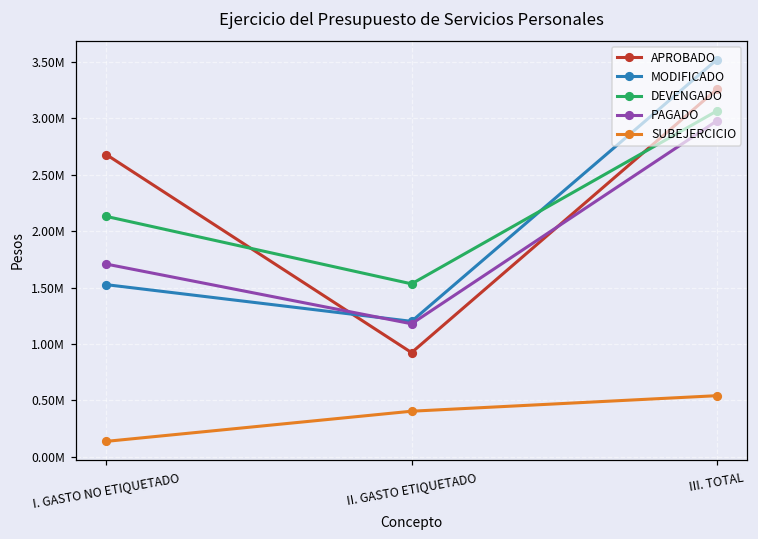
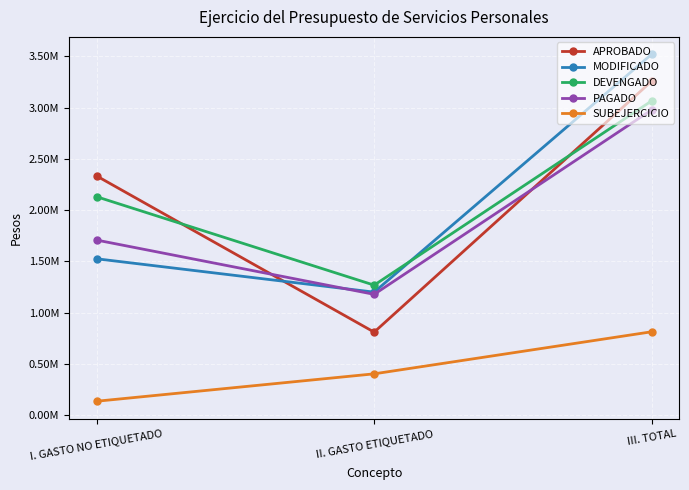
APROBADO, I. GASTO NO ETIQUETADO: 2680000 -> 2330000
APROBADO, II. GASTO ETIQUETADO: 920000 -> 810000
DEVENGADO, II. GASTO ETIQUETADO: 1530000 -> 1270000
SUBEJERCICIO, III. TOTAL: 540000 -> 810000
